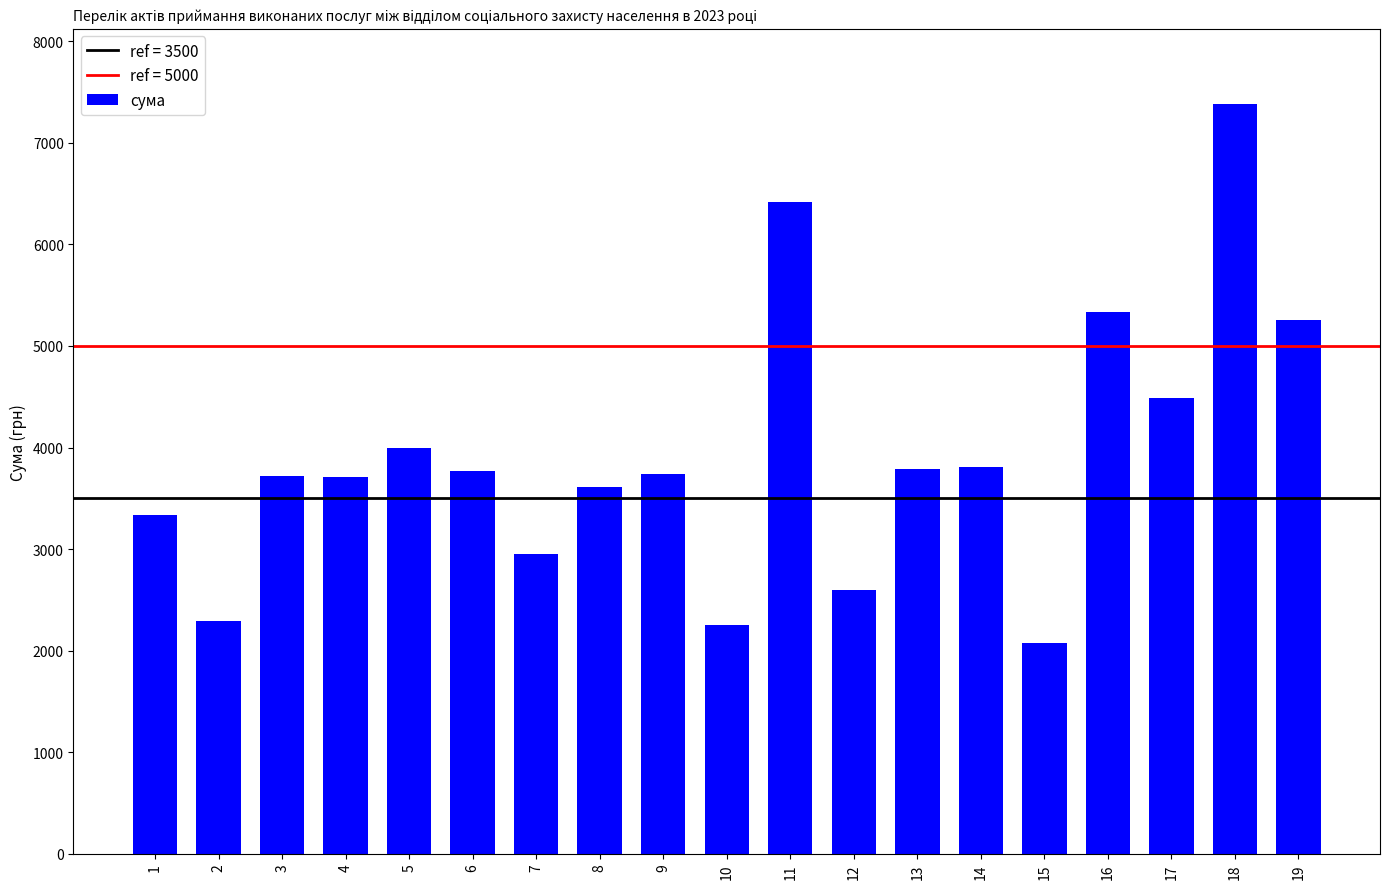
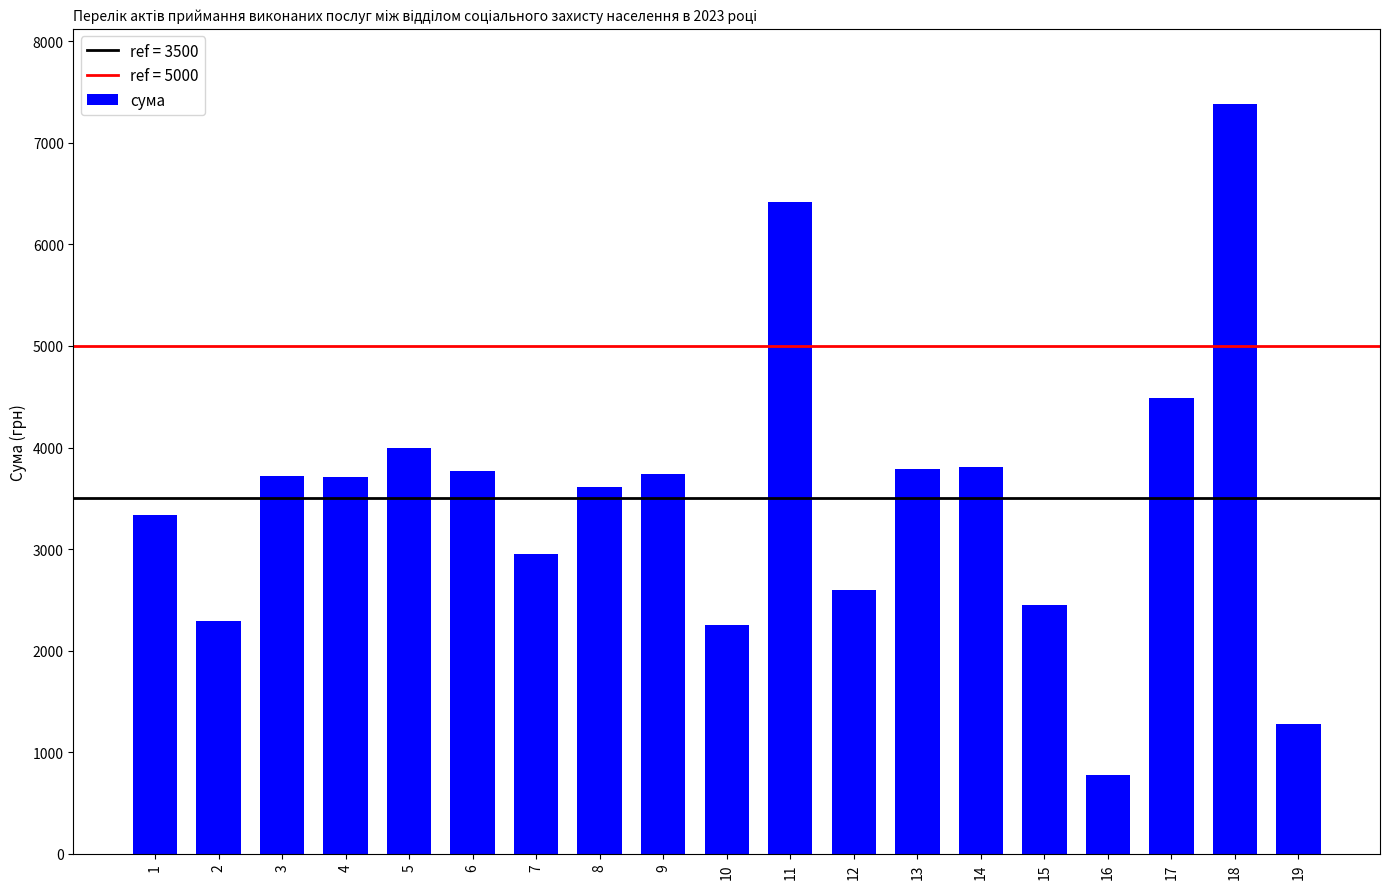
15: 2070 -> 2450
16: 5340 -> 770
19: 5260 -> 1280
